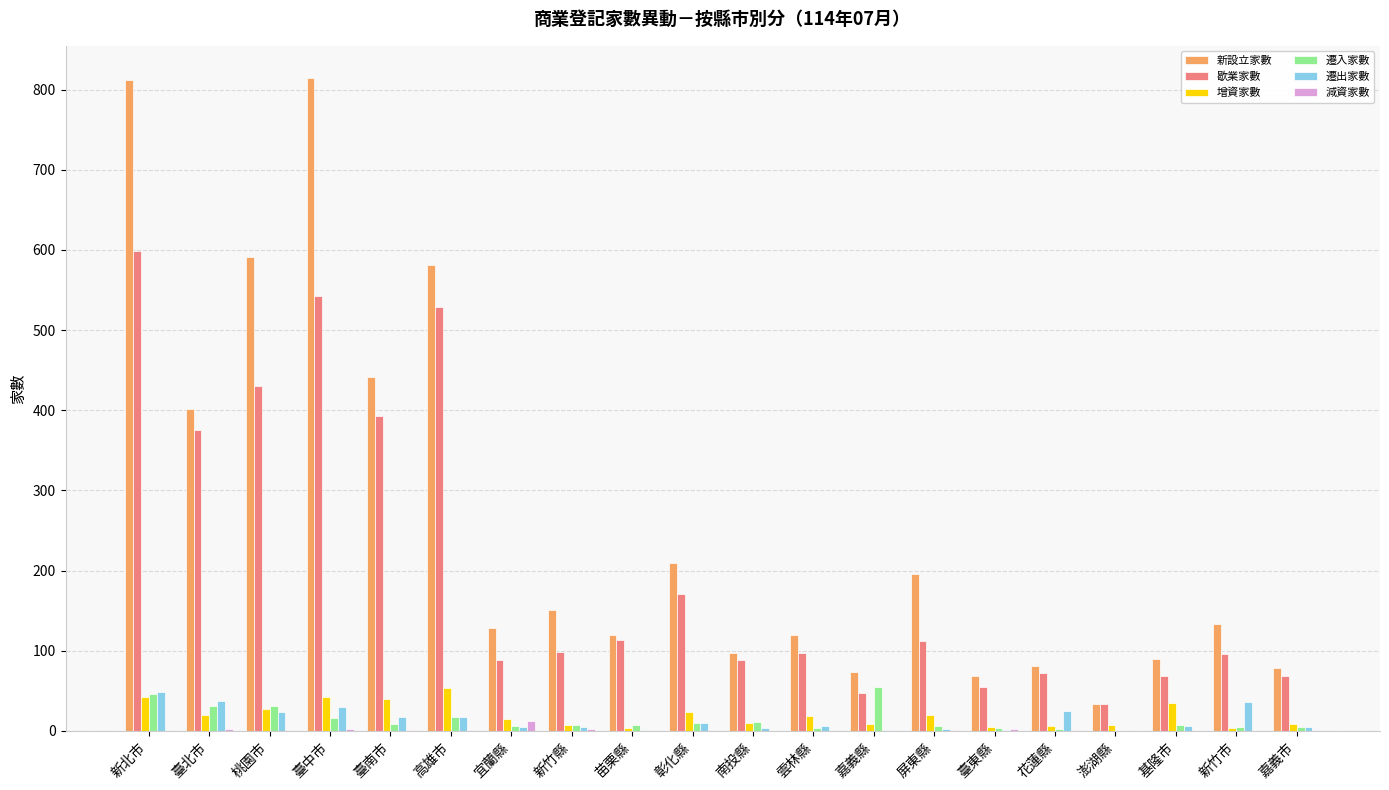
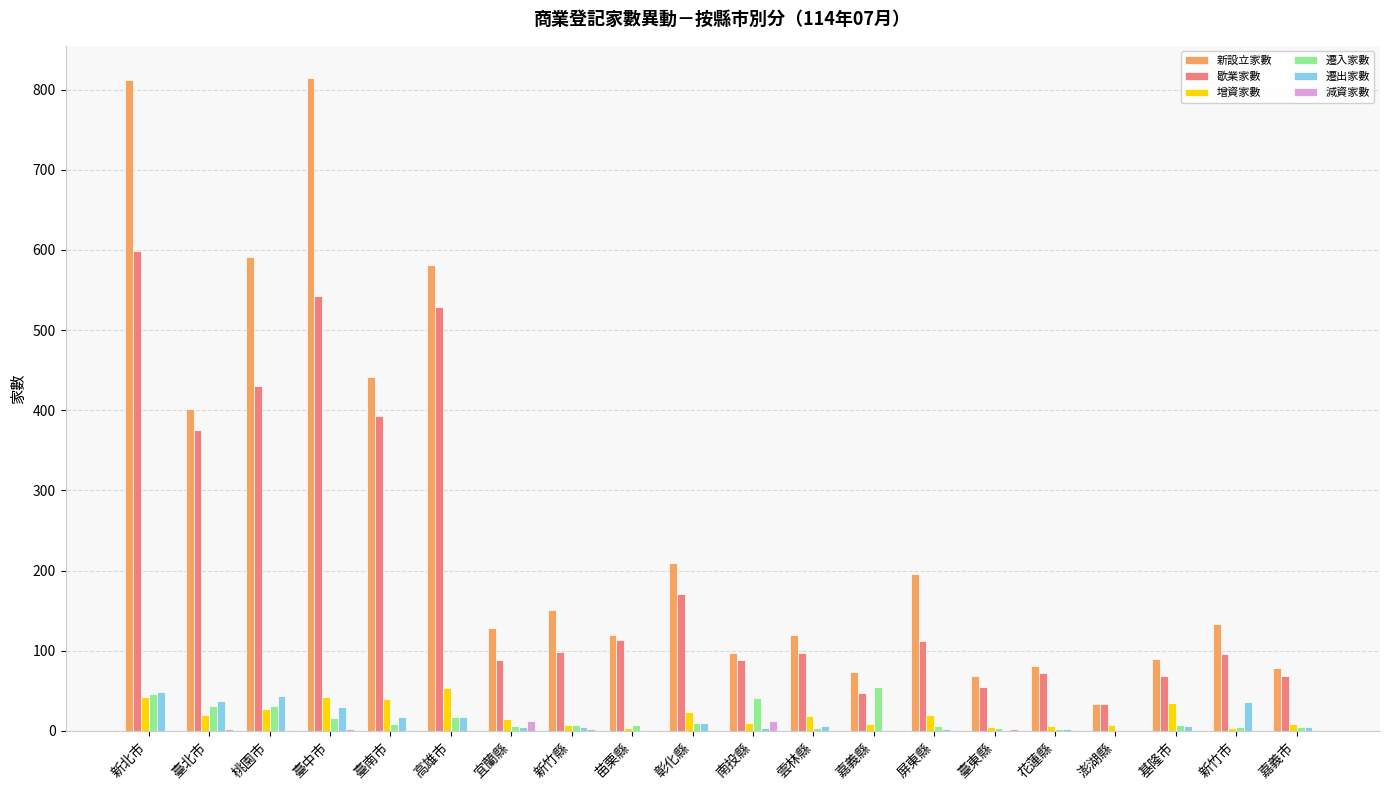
遷出家數, 桃園市: 20 -> 40
遷入家數, 南投縣: 10 -> 40
減資家數, 南投縣: 0 -> 10
遷出家數, 花蓮縣: 30 -> 0
